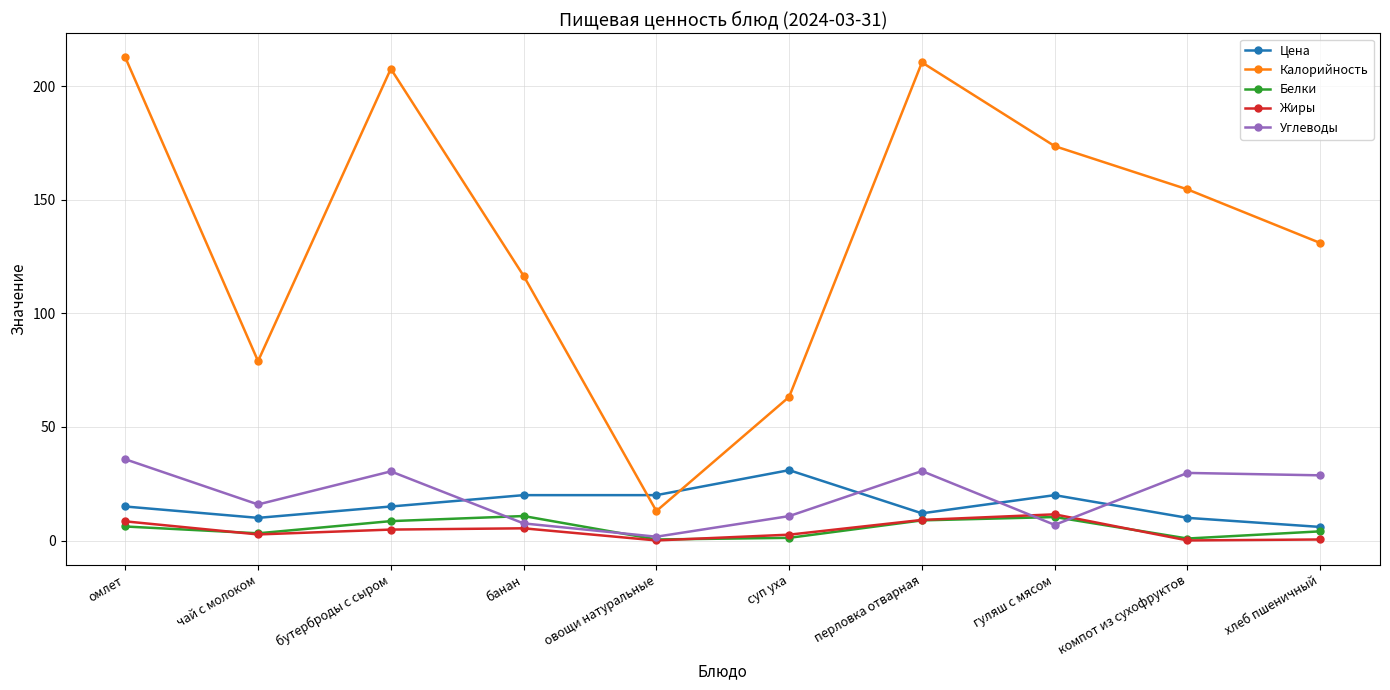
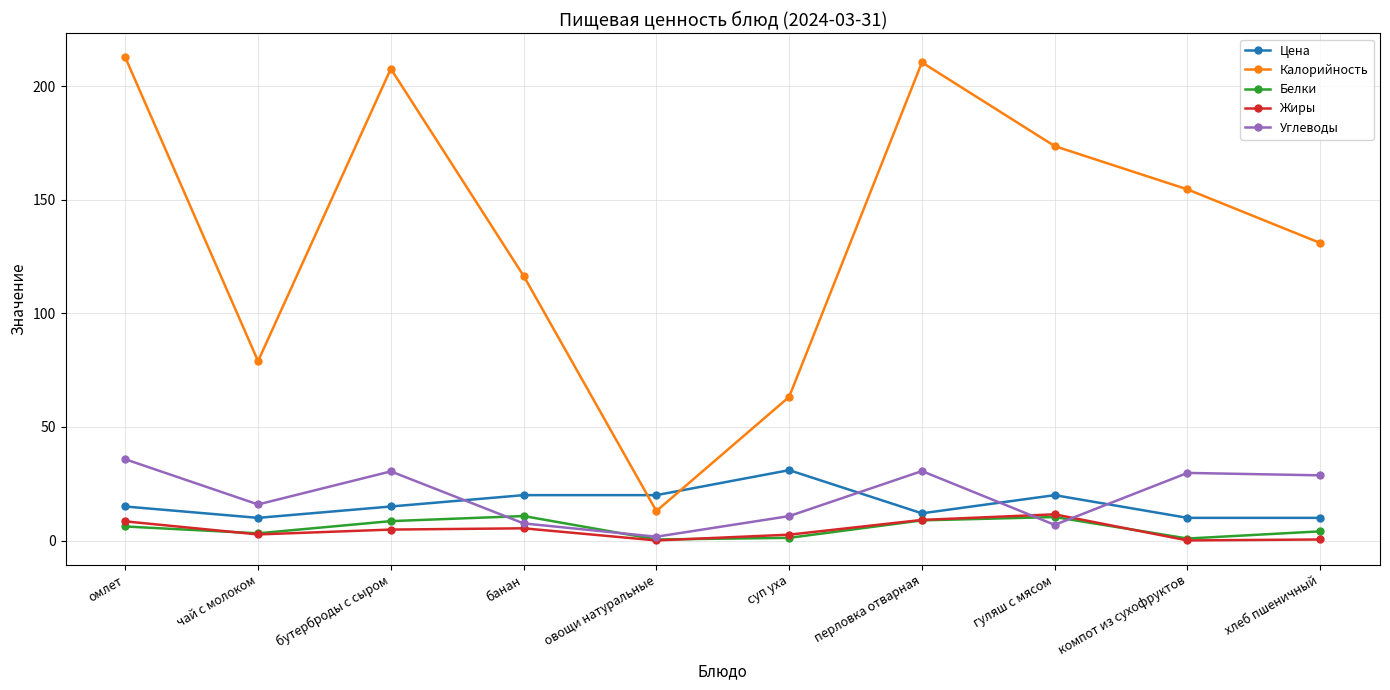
Цена, хлеб пшеничный: 6 -> 10
